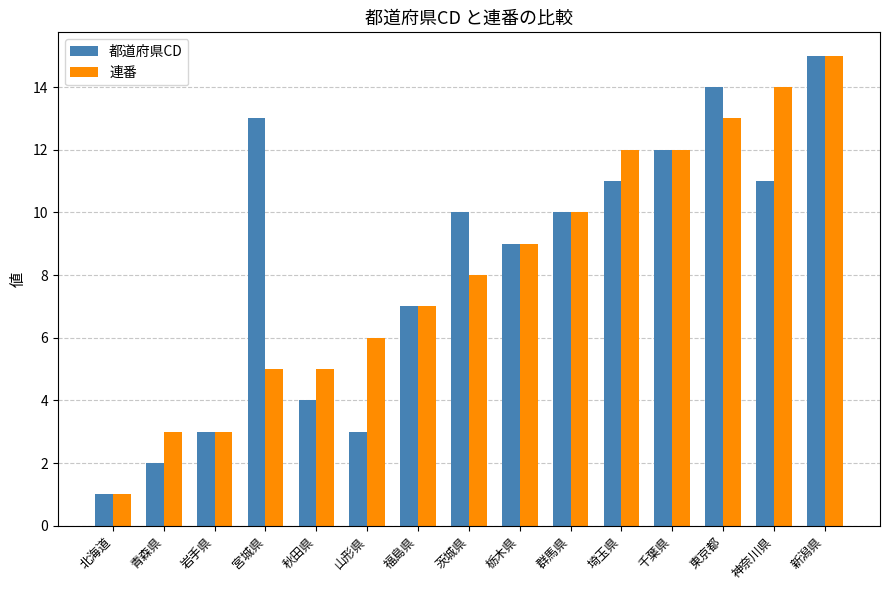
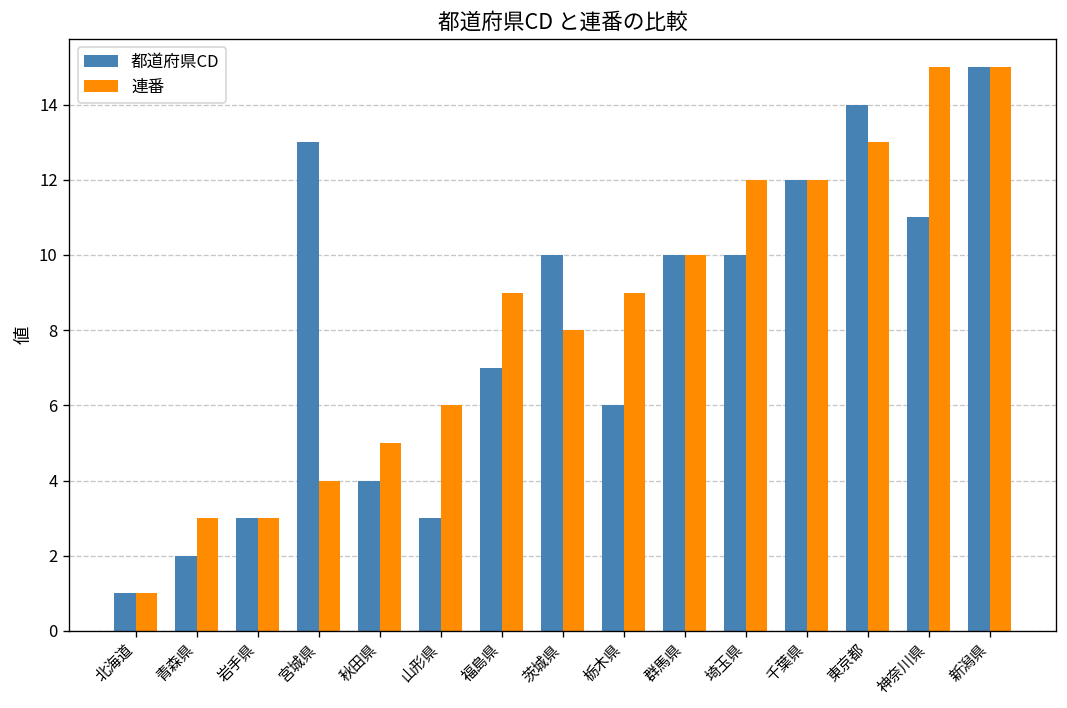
連番, 宮城県: 5 -> 4
連番, 福島県: 7 -> 9
都道府県CD, 栃木県: 9 -> 6
都道府県CD, 埼玉県: 11 -> 10
連番, 神奈川県: 14 -> 15
